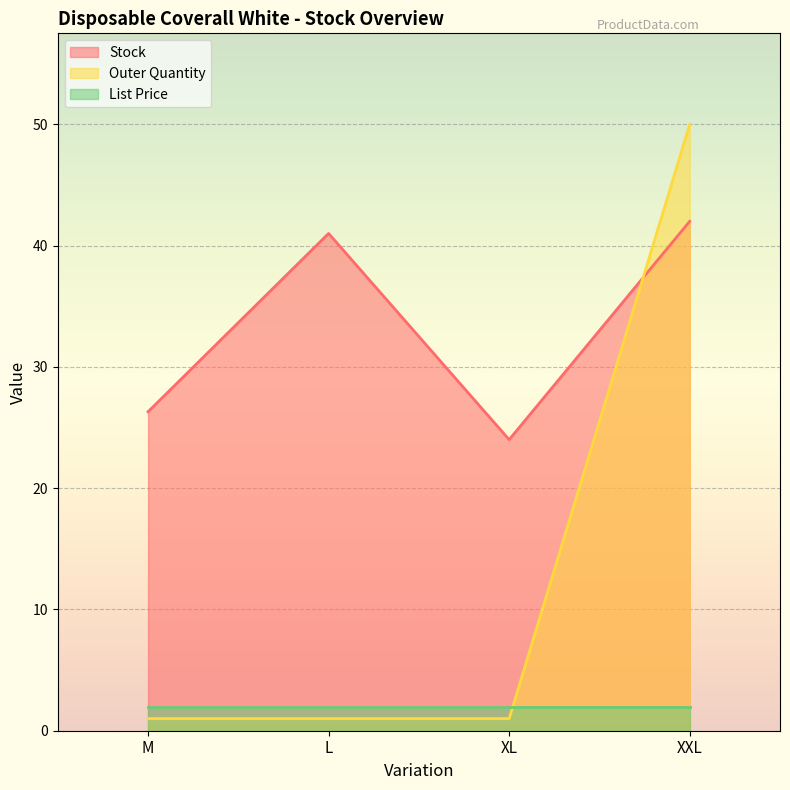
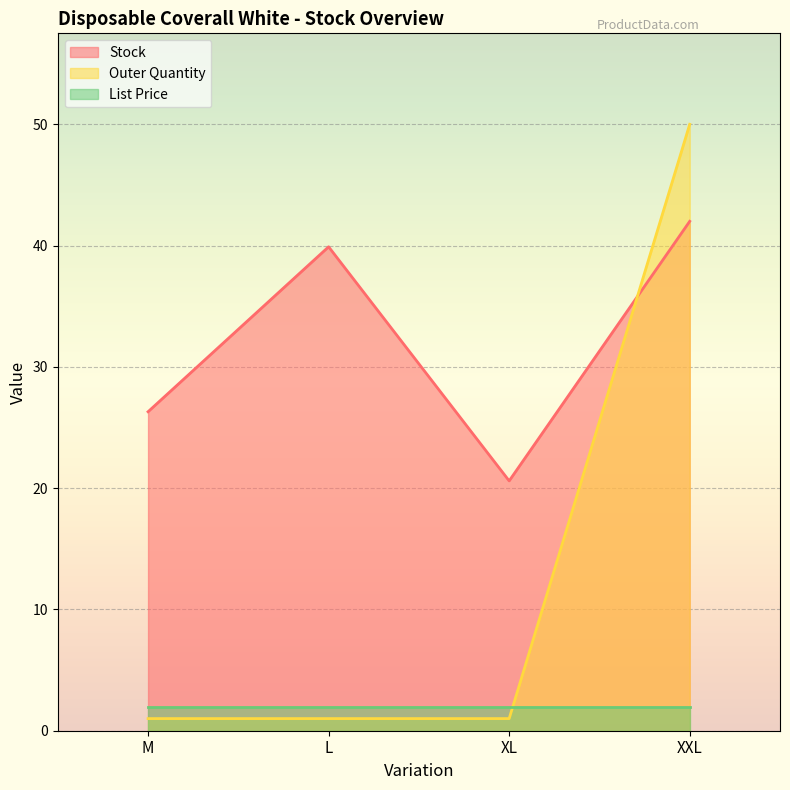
Stock, L: 41.0 -> 39.9
Stock, XL: 24.0 -> 20.6
